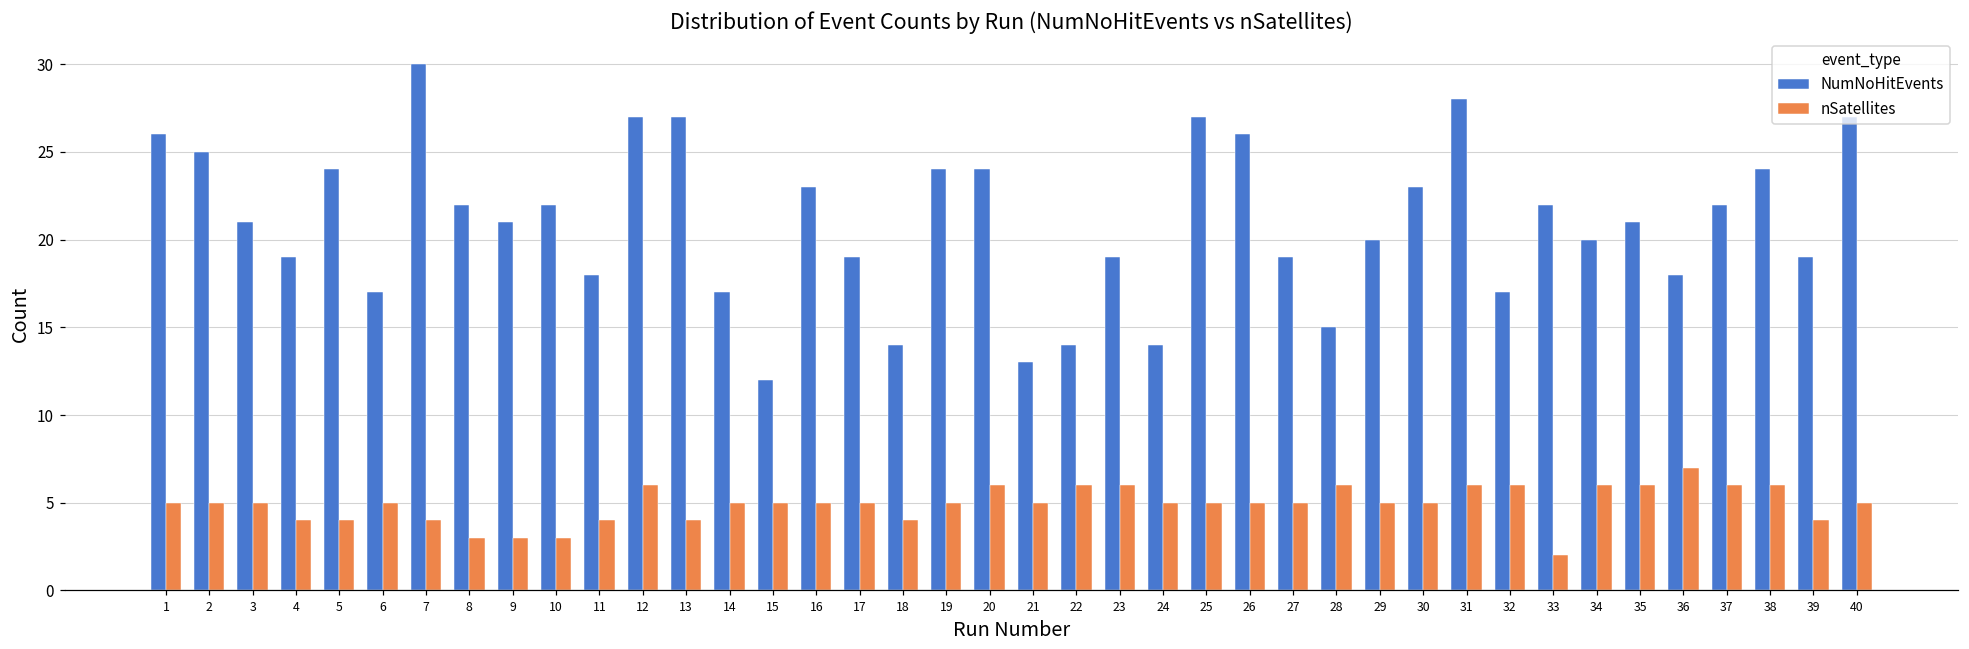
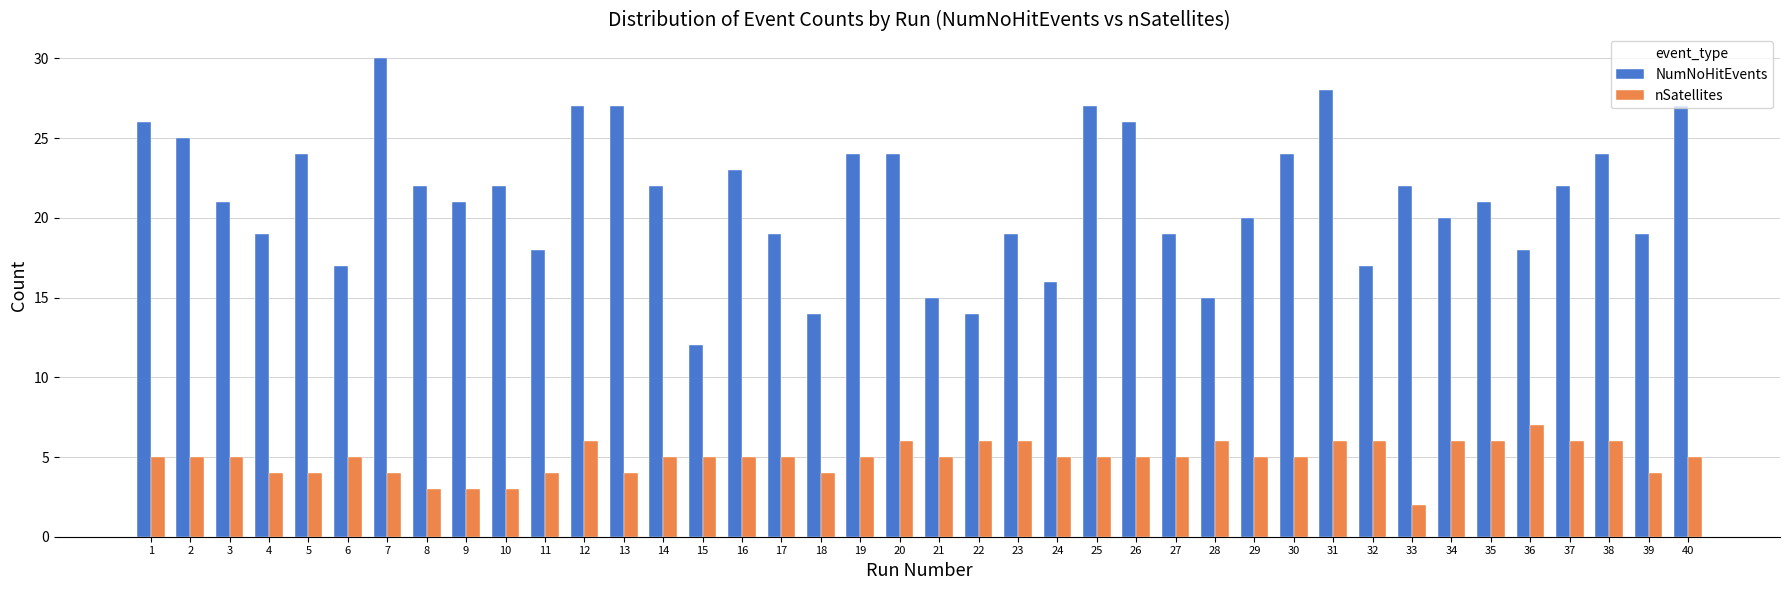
NumNoHitEvents, 14: 17 -> 22
NumNoHitEvents, 21: 13 -> 15
NumNoHitEvents, 24: 14 -> 16
NumNoHitEvents, 30: 23 -> 24
